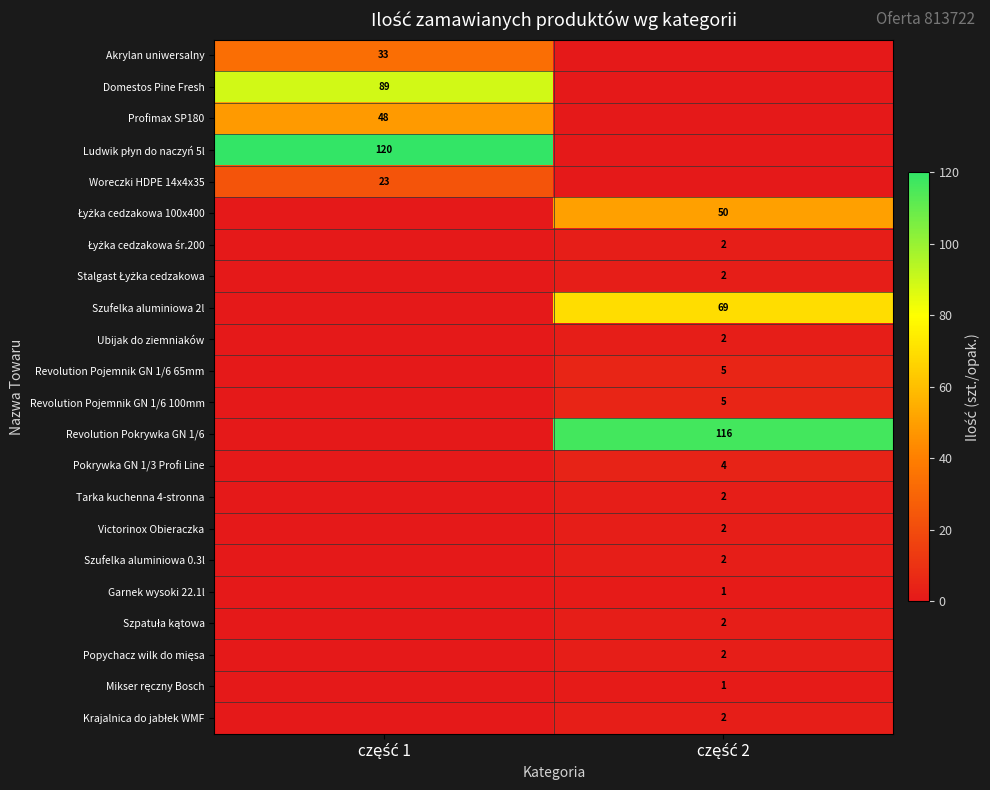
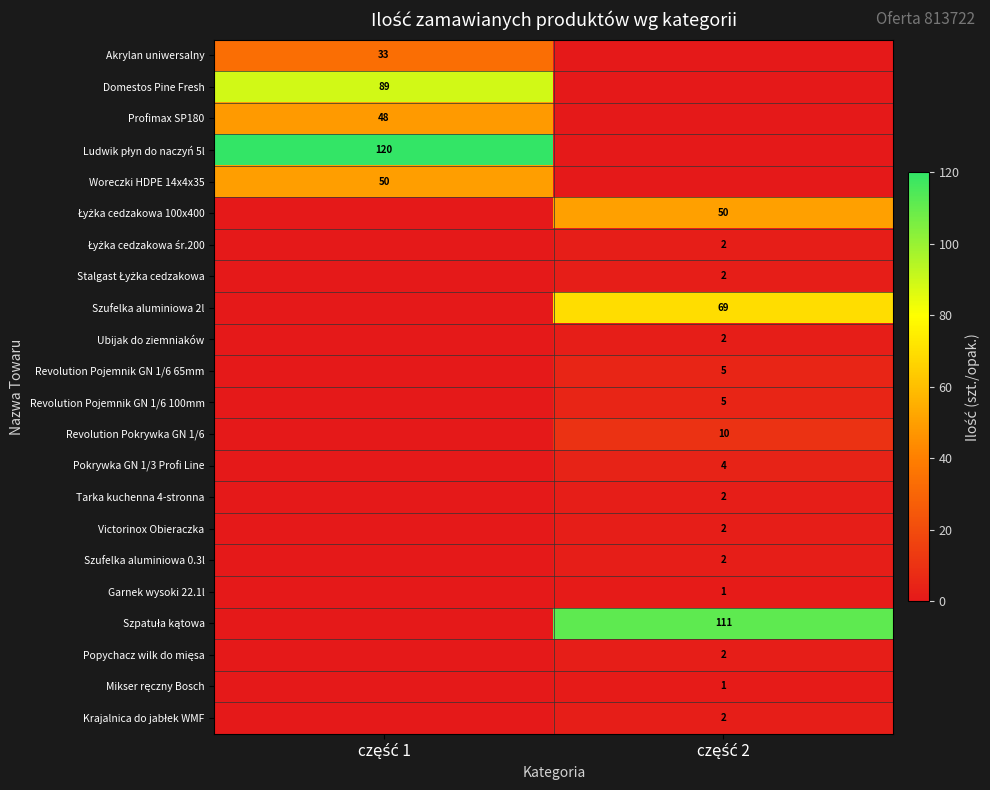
Woreczki HDPE 14x4x35, część 1: 23 -> 50
Revolution Pokrywka GN 1/6, część 2: 116 -> 10
Szpatuła kątowa, część 2: 2 -> 111
